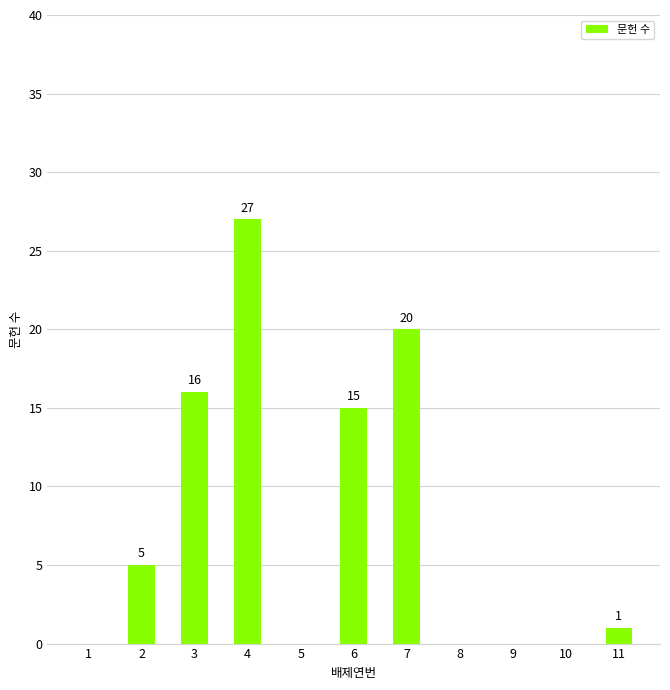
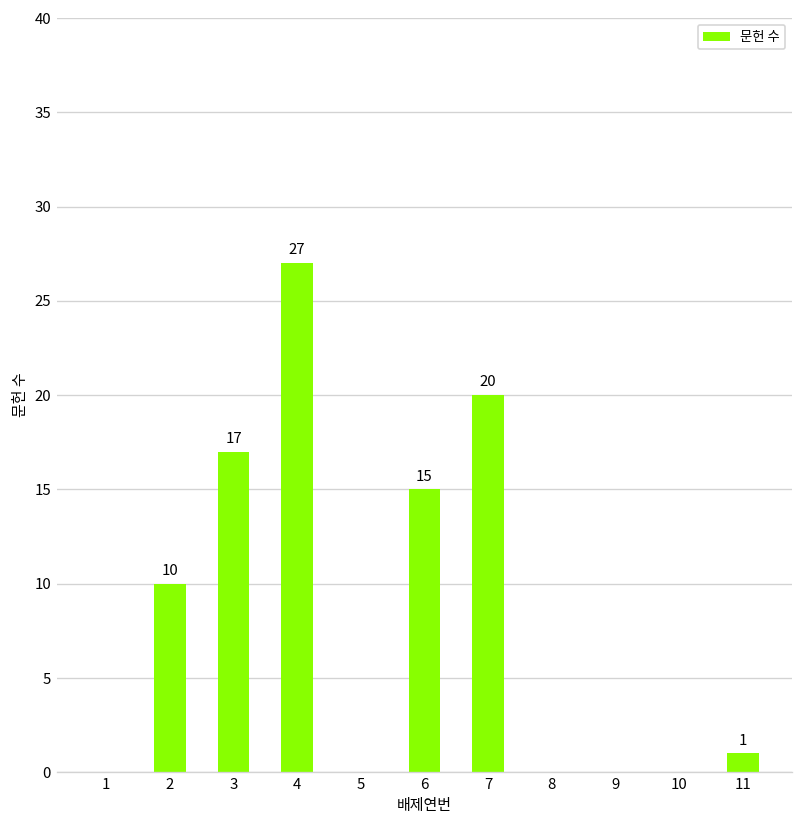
2: 5 -> 10
3: 16 -> 17
